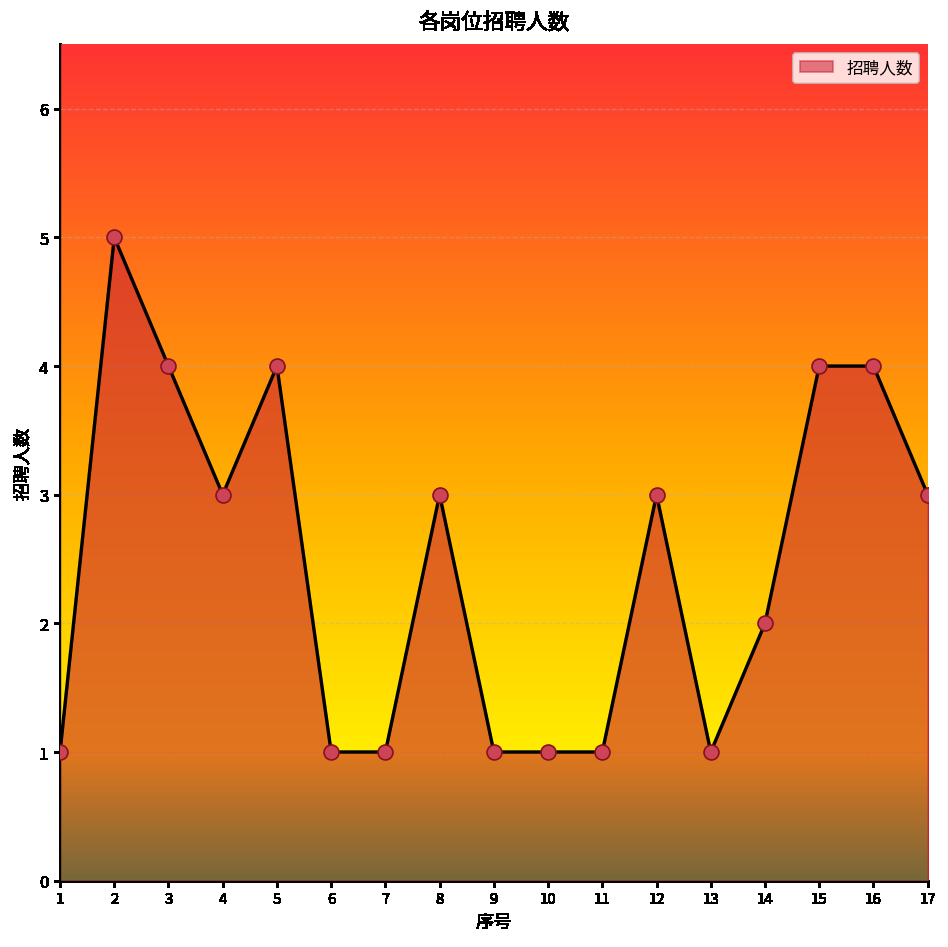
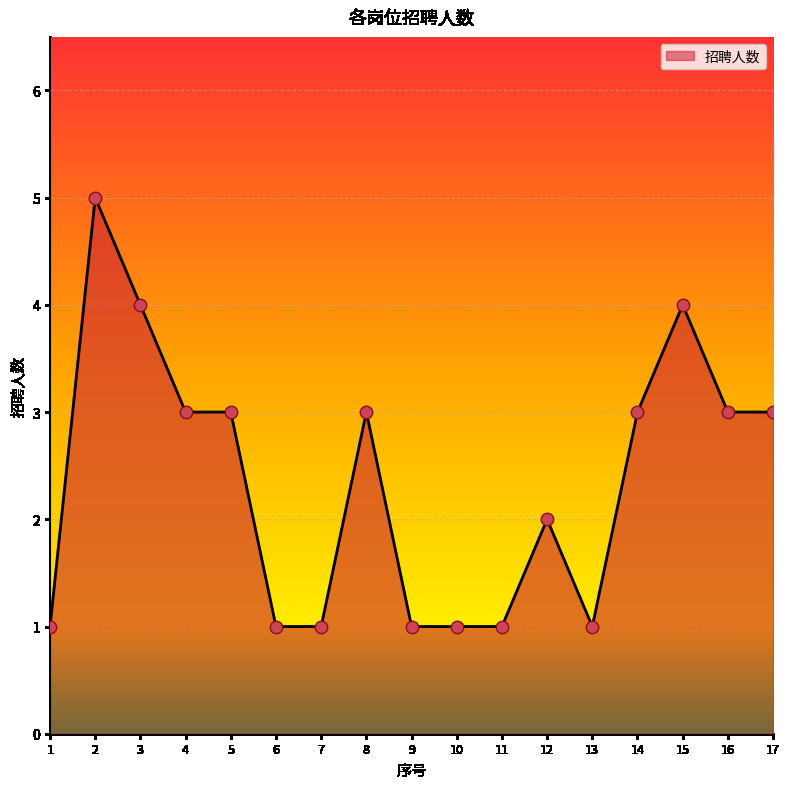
5: 4 -> 3
12: 3 -> 2
14: 2 -> 3
16: 4 -> 3
